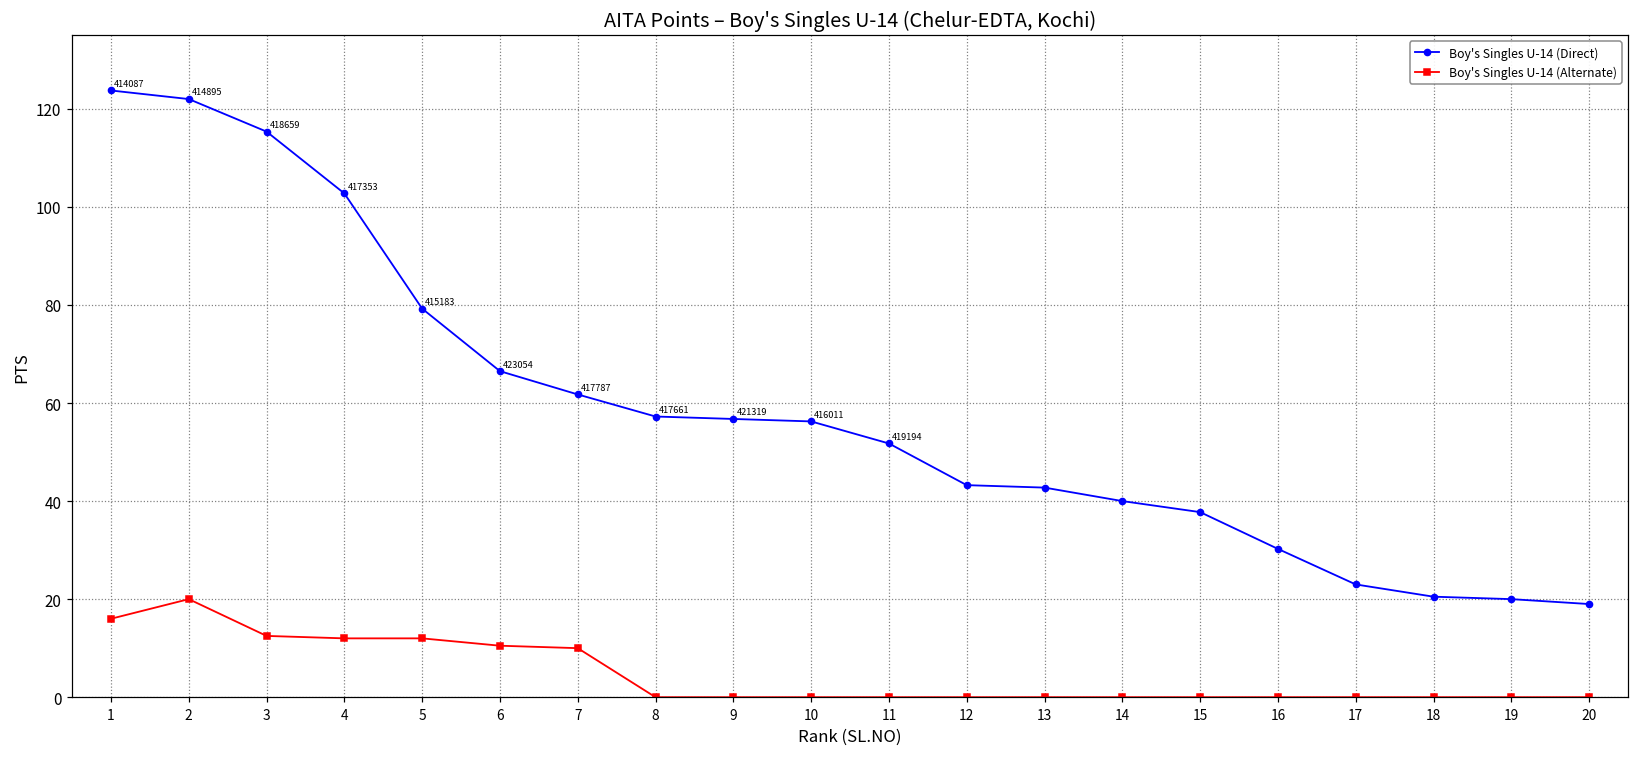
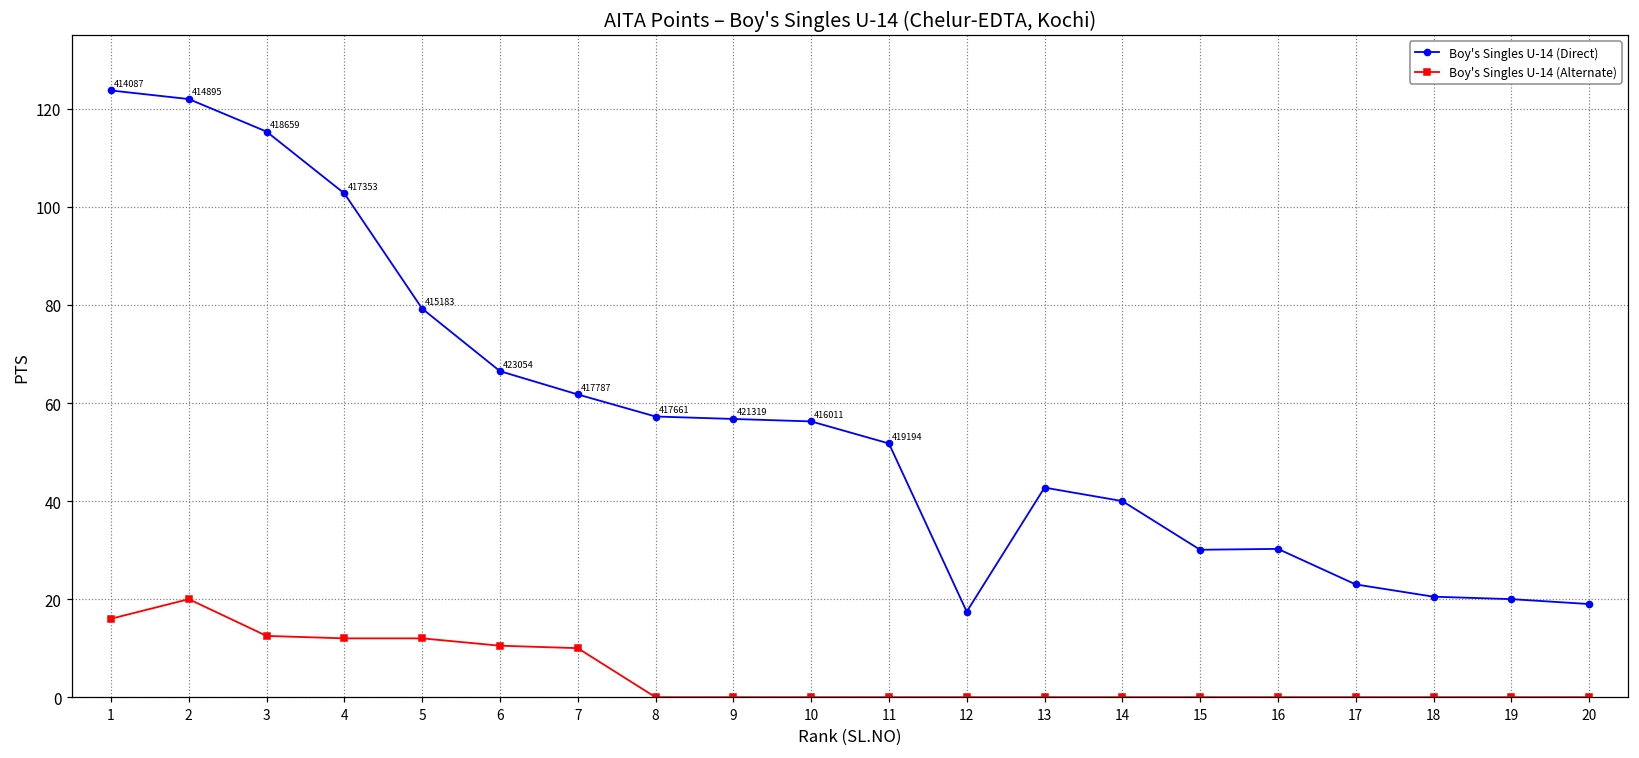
Boy's Singles U-14 (Direct), 12: 43 -> 17
Boy's Singles U-14 (Direct), 15: 38 -> 30
